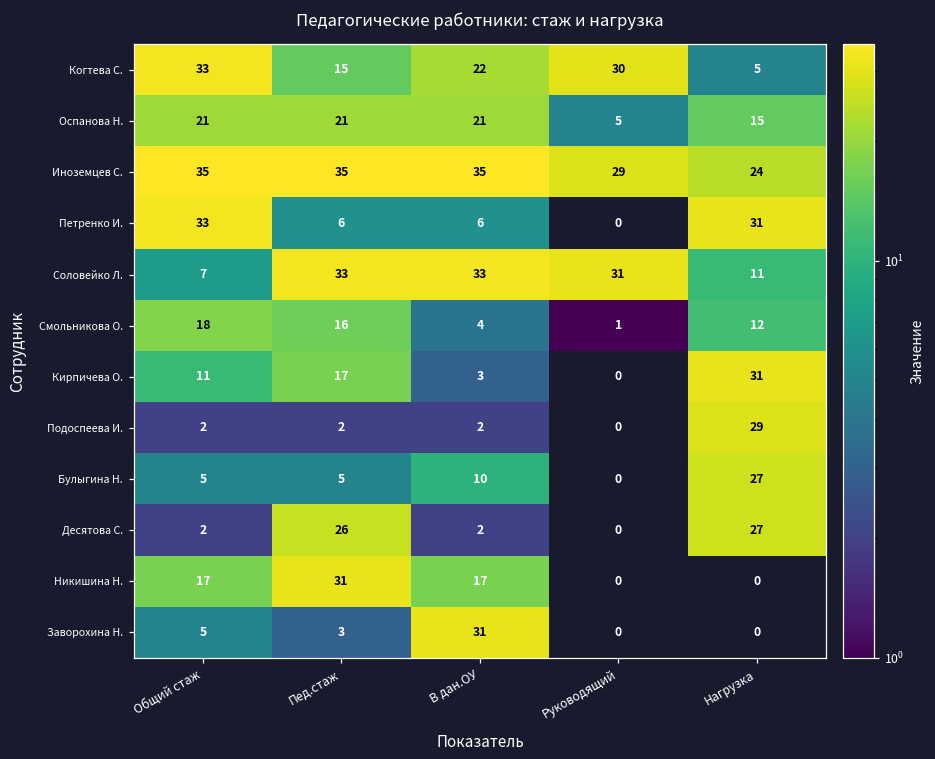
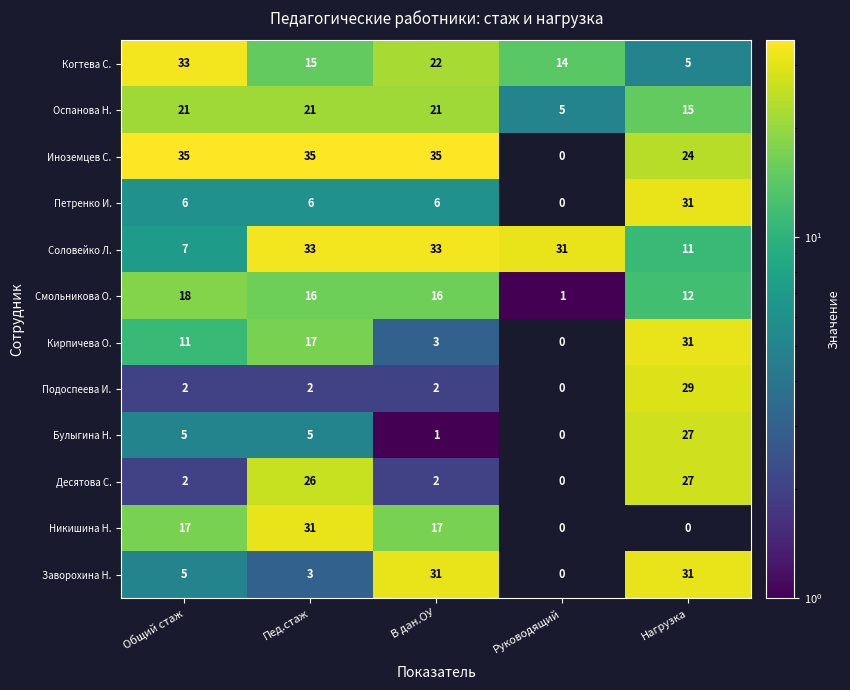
Когтева С., Руководящий: 30 -> 14
Иноземцев С., Руководящий: 29 -> 0
Петренко И., Общий стаж: 33 -> 6
Смольникова О., В дан.ОУ: 4 -> 16
Булыгина Н., В дан.ОУ: 10 -> 1
Заворохина Н., Нагрузка: 0 -> 31
